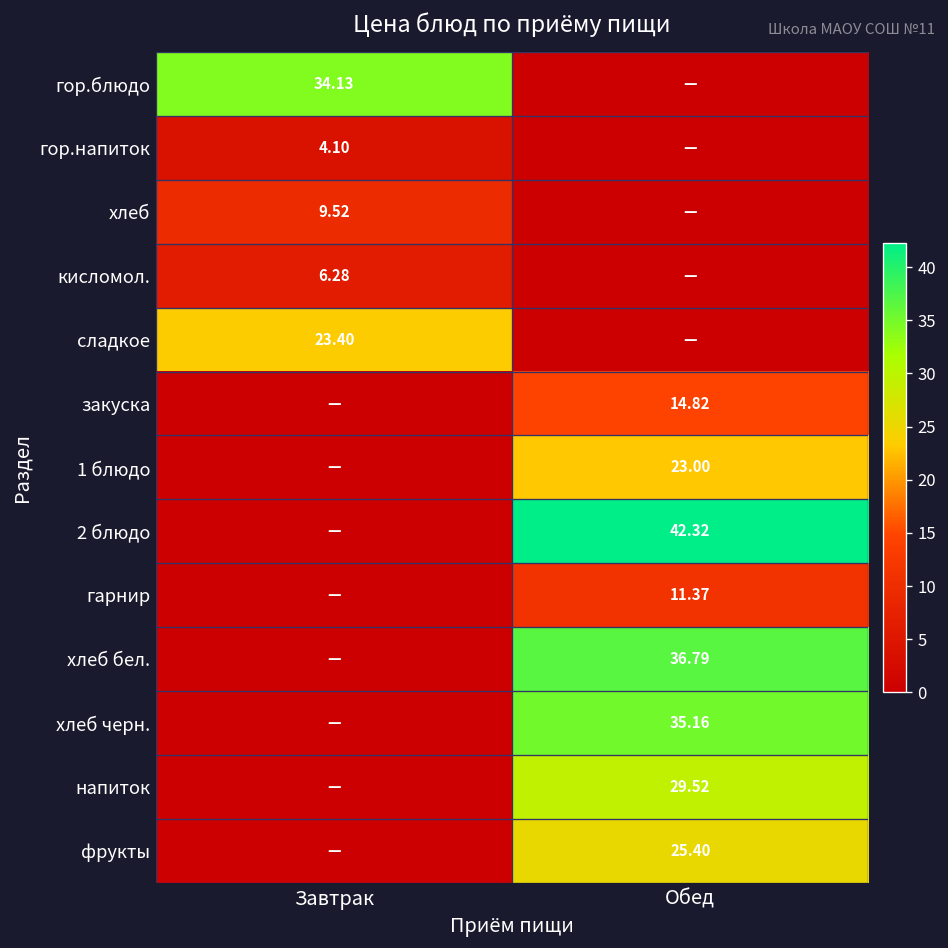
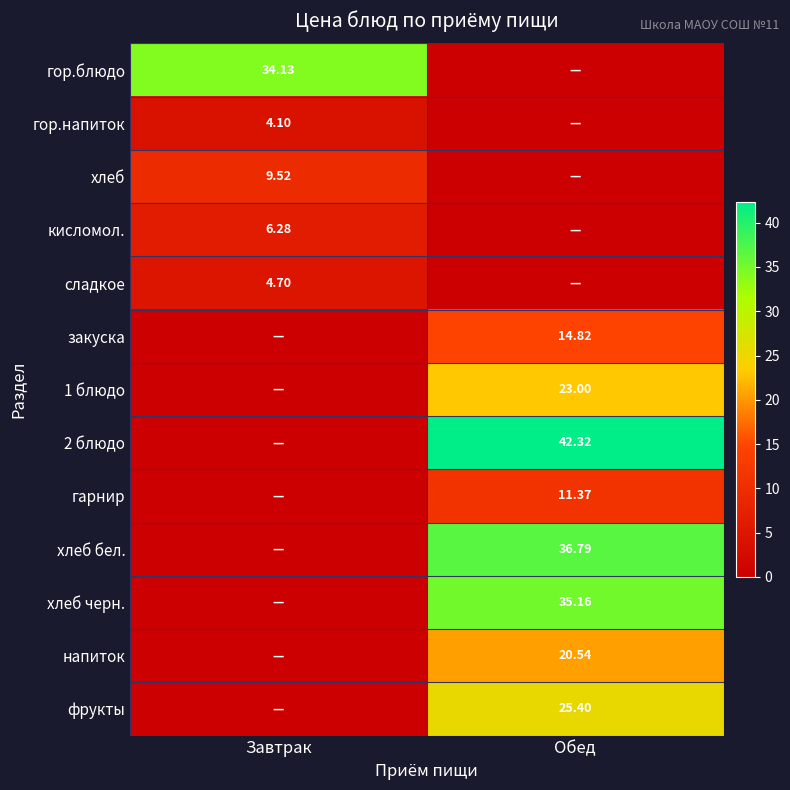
сладкое, Завтрак: 23.40 -> 4.70
напиток, Обед: 29.52 -> 20.54
